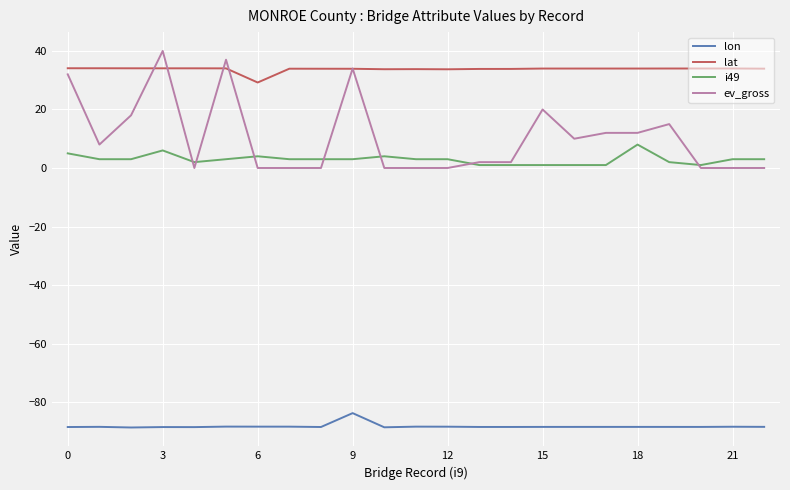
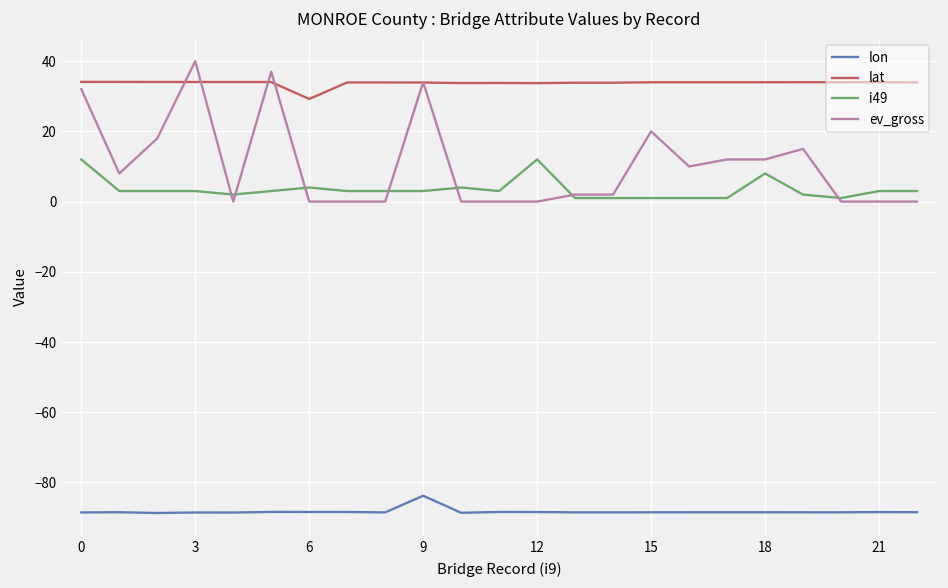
i49, 0: 5 -> 12
i49, 3: 6 -> 3
i49, 12: 3 -> 12
